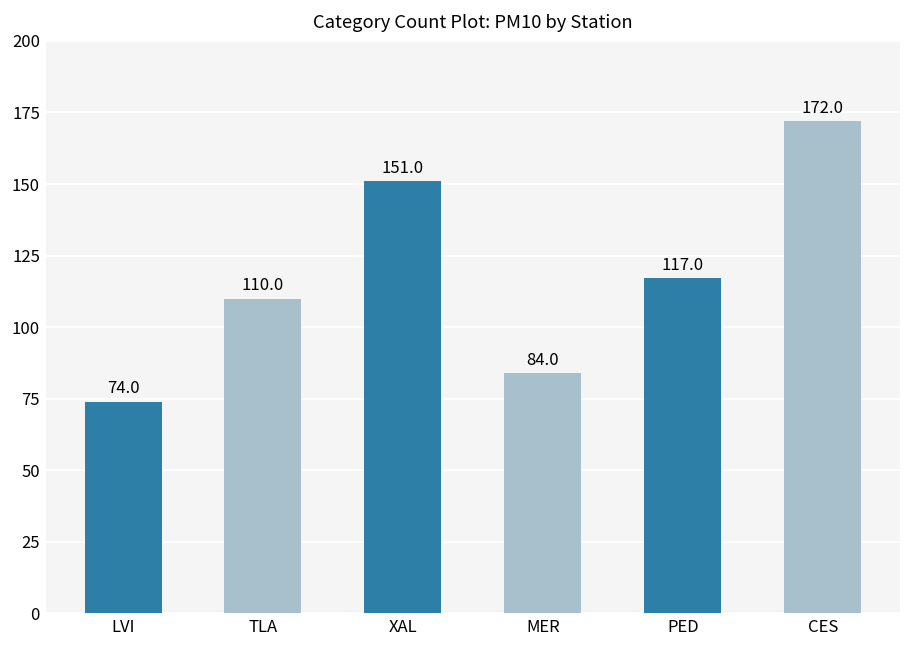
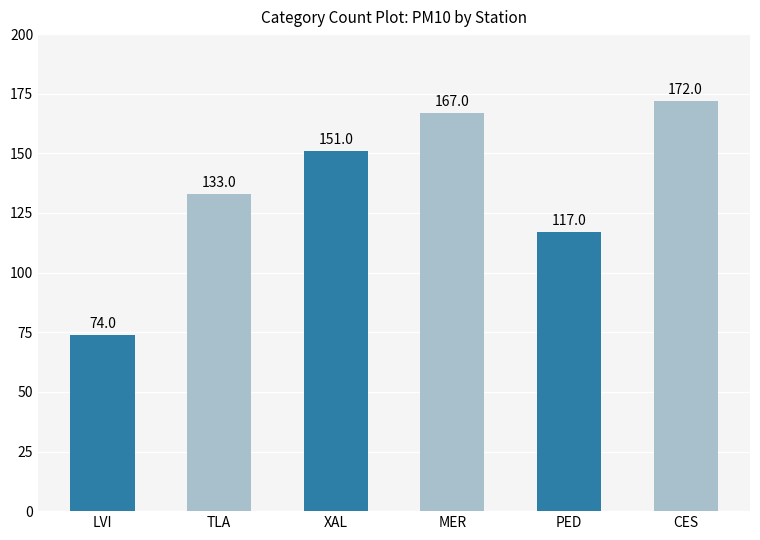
TLA: 110.0 -> 133.0
MER: 84.0 -> 167.0
